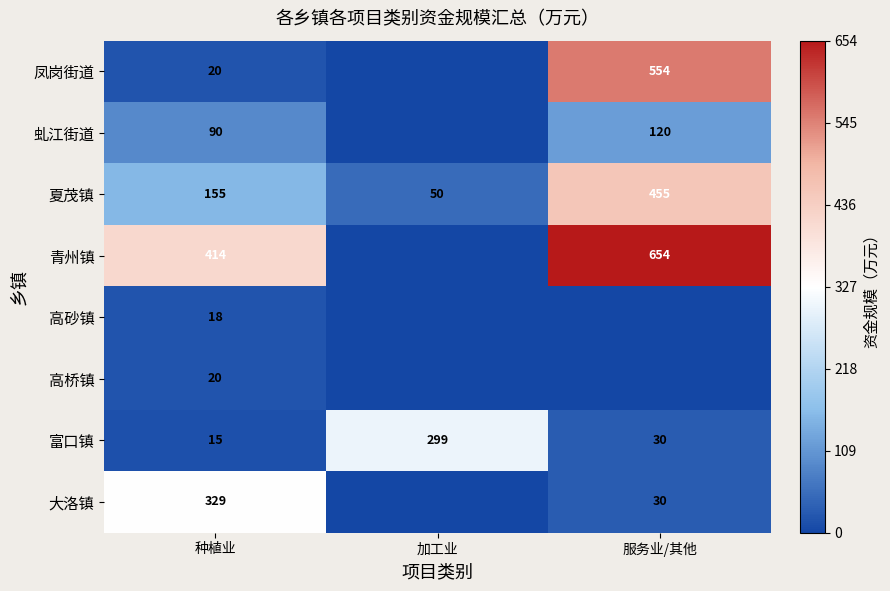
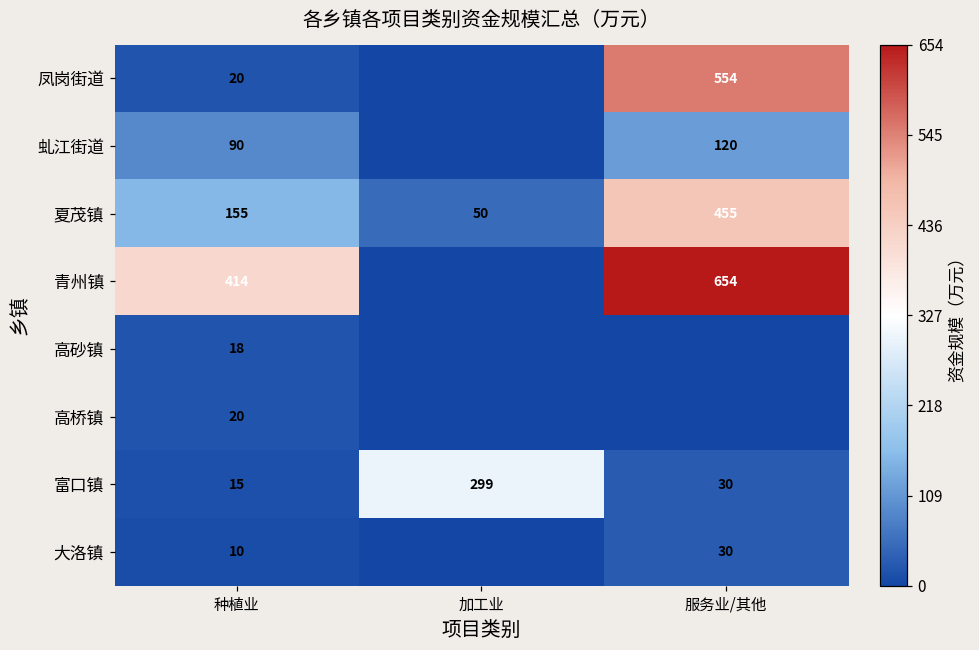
大洛镇, 种植业: 329 -> 10
